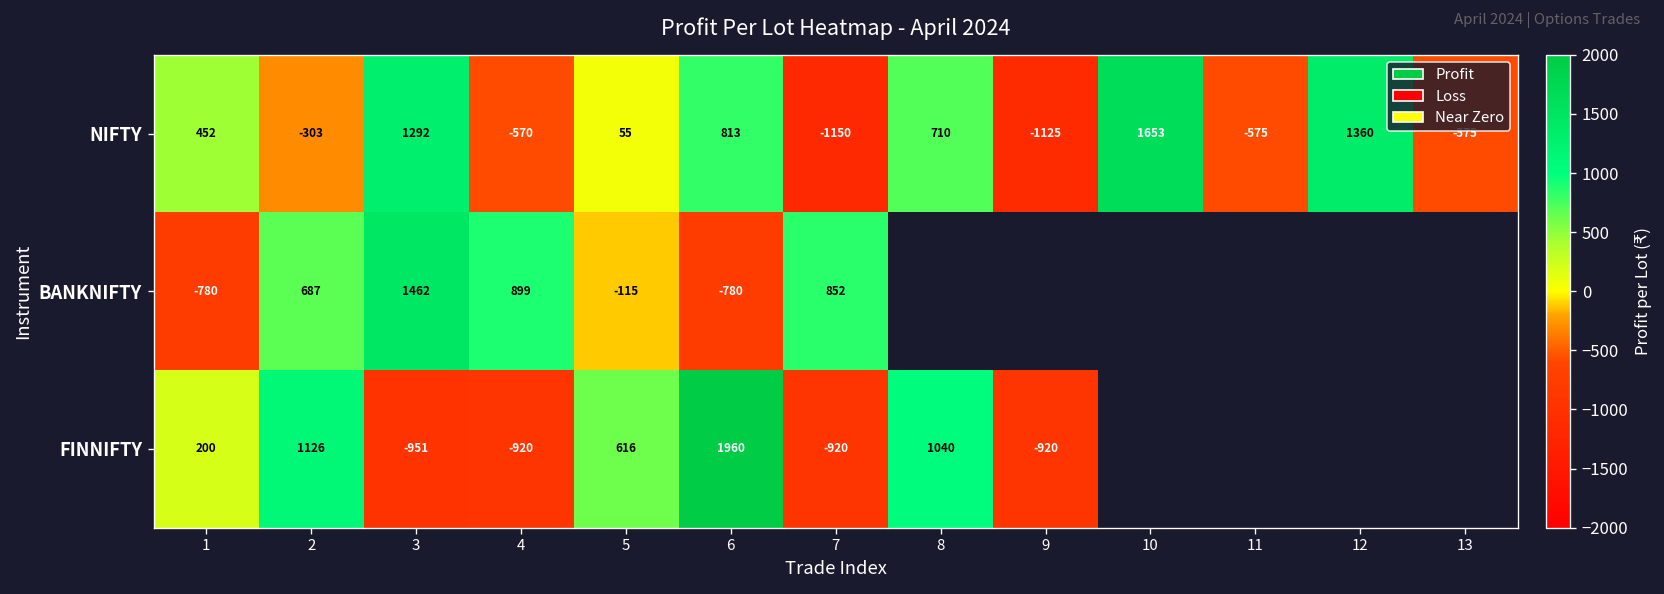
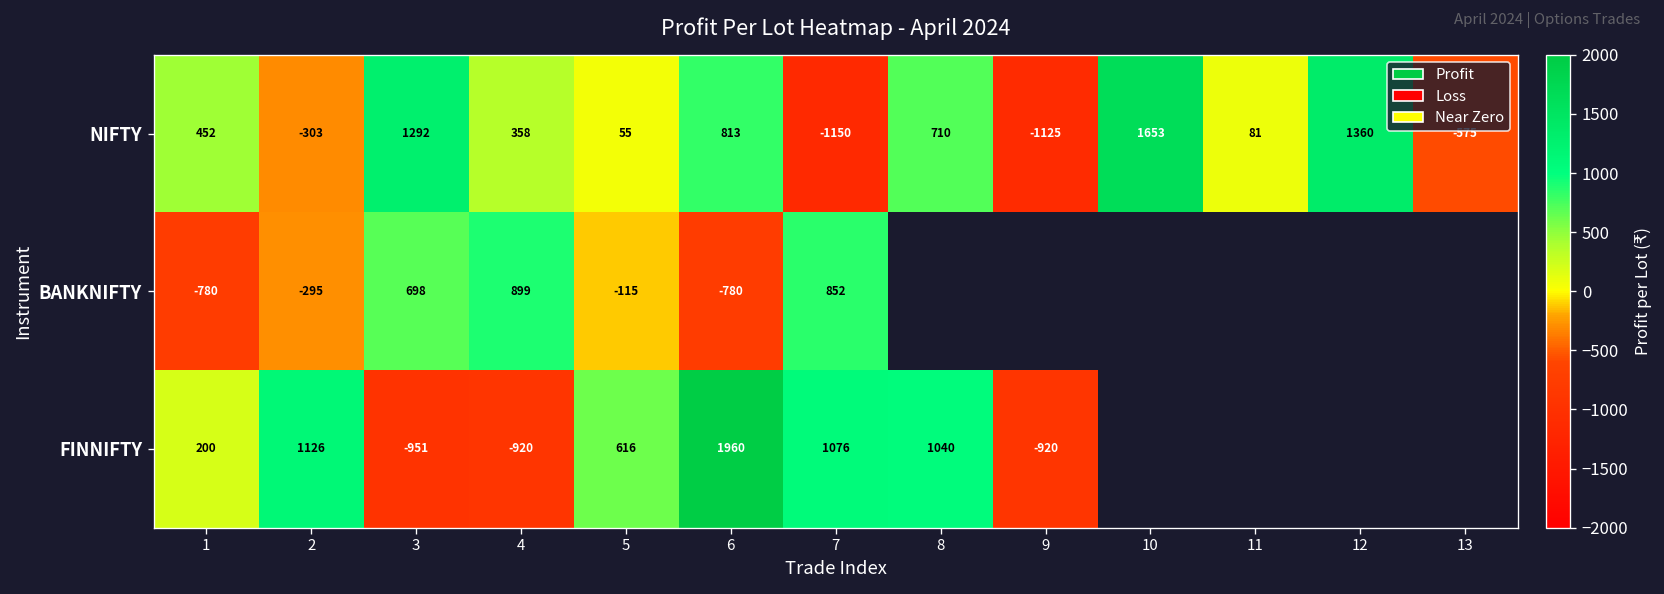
NIFTY, 4: -570 -> 358
NIFTY, 11: -575 -> 81
BANKNIFTY, 2: 687 -> -295
BANKNIFTY, 3: 1462 -> 698
FINNIFTY, 7: -920 -> 1076
